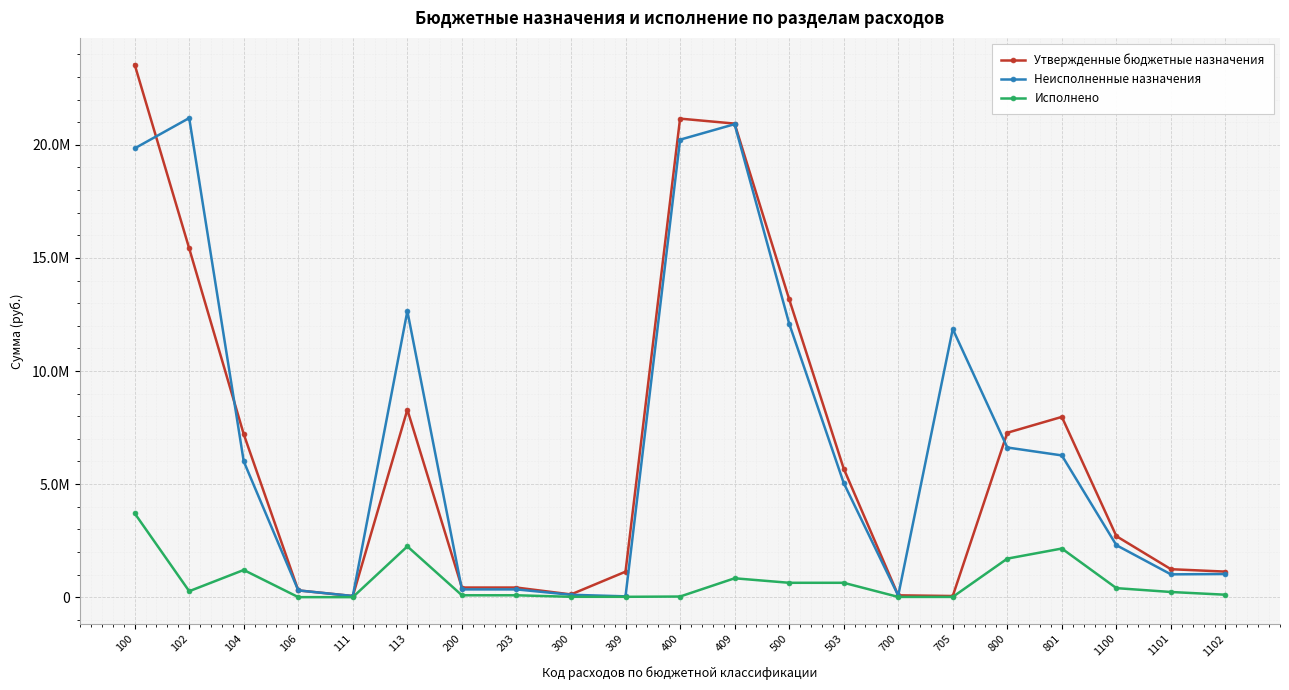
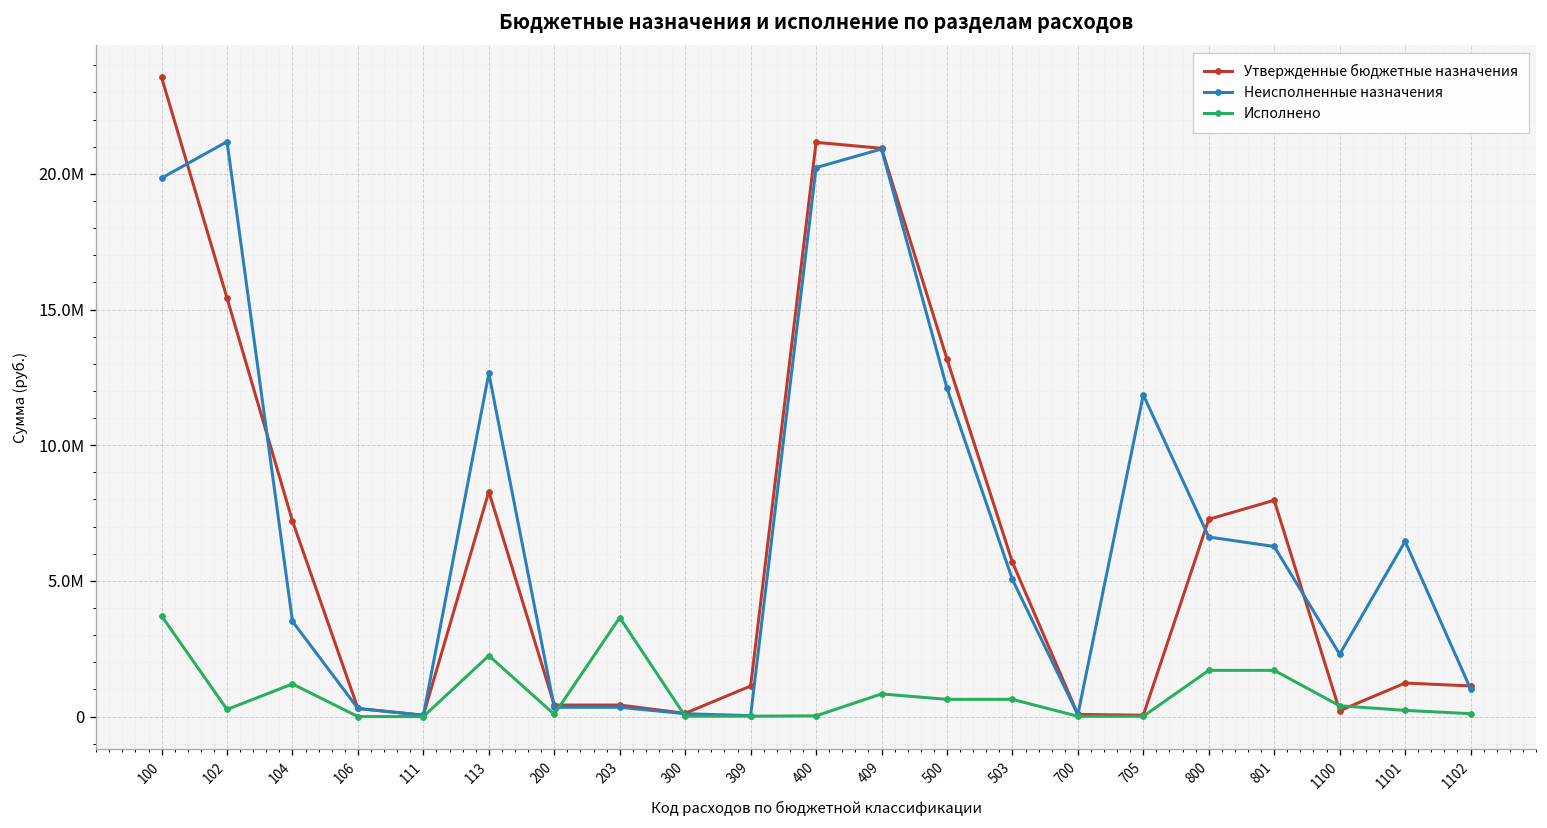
Неисполненные назначения, 104: 6000000 -> 3500000
Исполнено, 203: 100000 -> 3600000
Исполнено, 801: 2100000 -> 1700000
Утвержденные бюджетные назначения, 1100: 2700000 -> 200000
Неисполненные назначения, 1101: 1000000 -> 6500000
